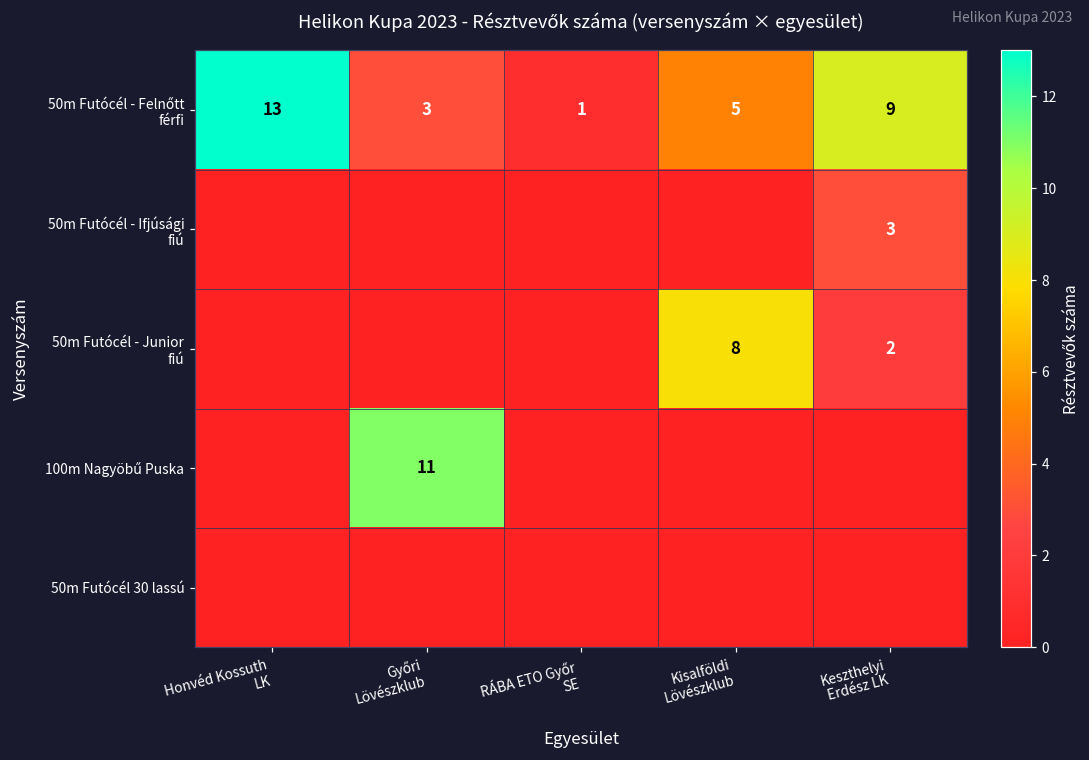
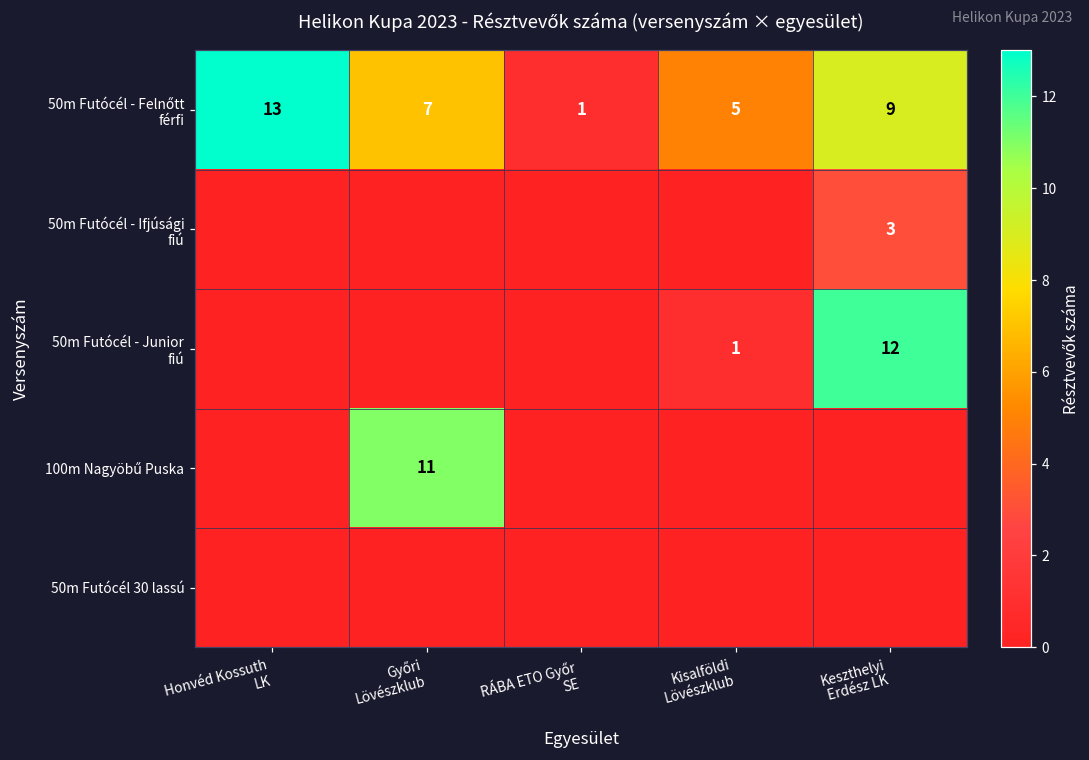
50m Futócél - Felnőtt férfi, Győri Lövészklub: 3 -> 7
50m Futócél - Junior fiú, Kisalföldi Lövészklub: 8 -> 1
50m Futócél - Junior fiú, Keszthelyi Erdész LK: 2 -> 12
